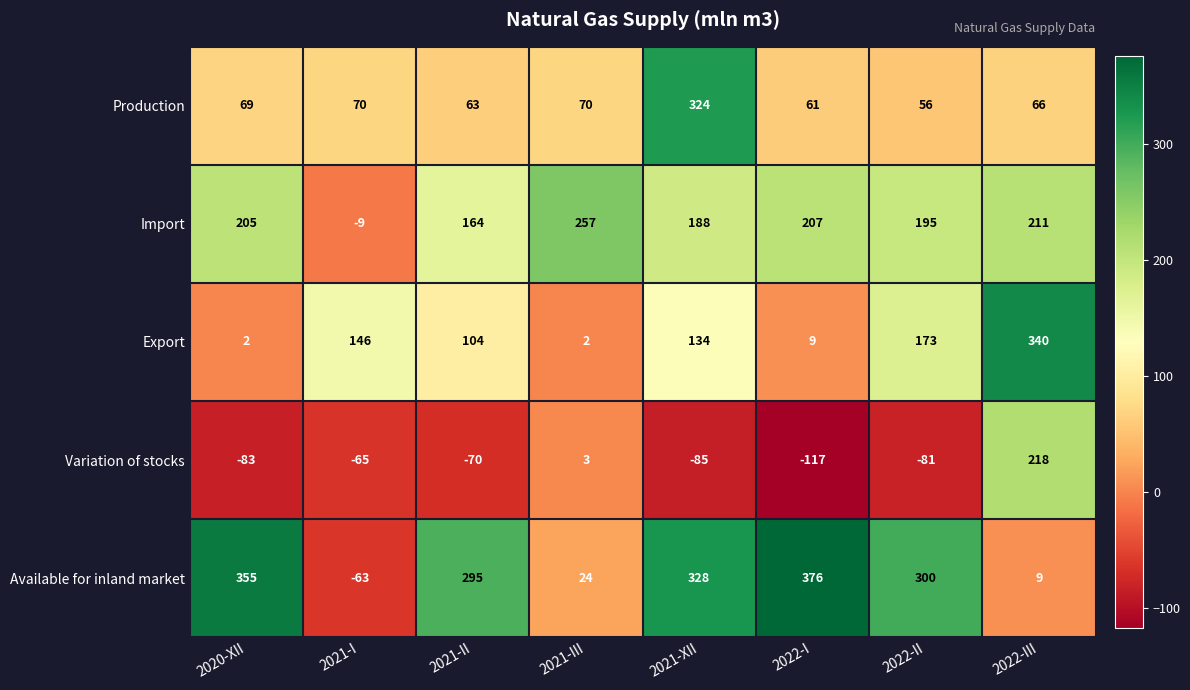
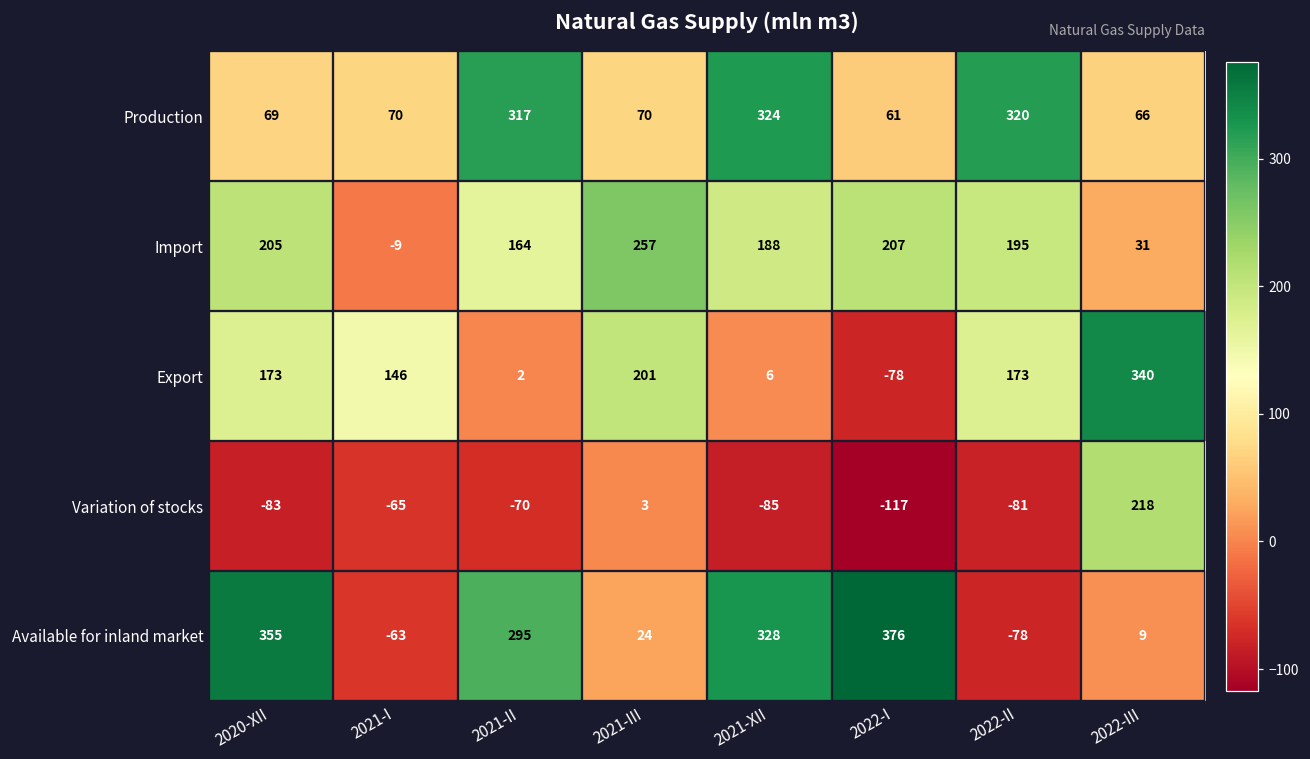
Production, 2021-II: 63 -> 317
Production, 2022-II: 56 -> 320
Import, 2022-III: 211 -> 31
Export, 2020-XII: 2 -> 173
Export, 2021-II: 104 -> 2
Export, 2021-III: 2 -> 201
Export, 2021-XII: 134 -> 6
Export, 2022-I: 9 -> -78
Available for inland market, 2022-II: 300 -> -78
